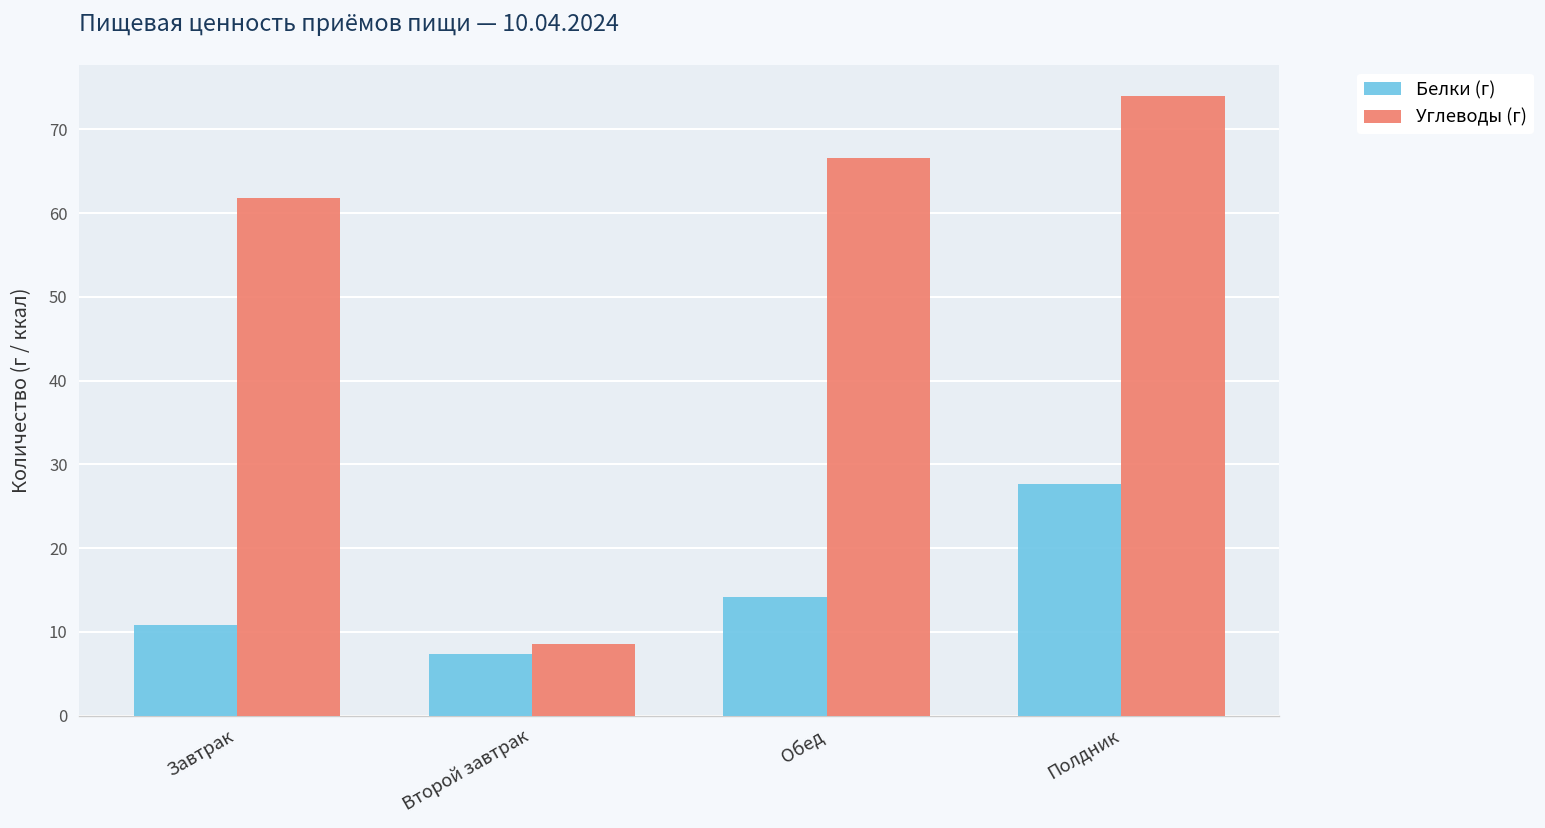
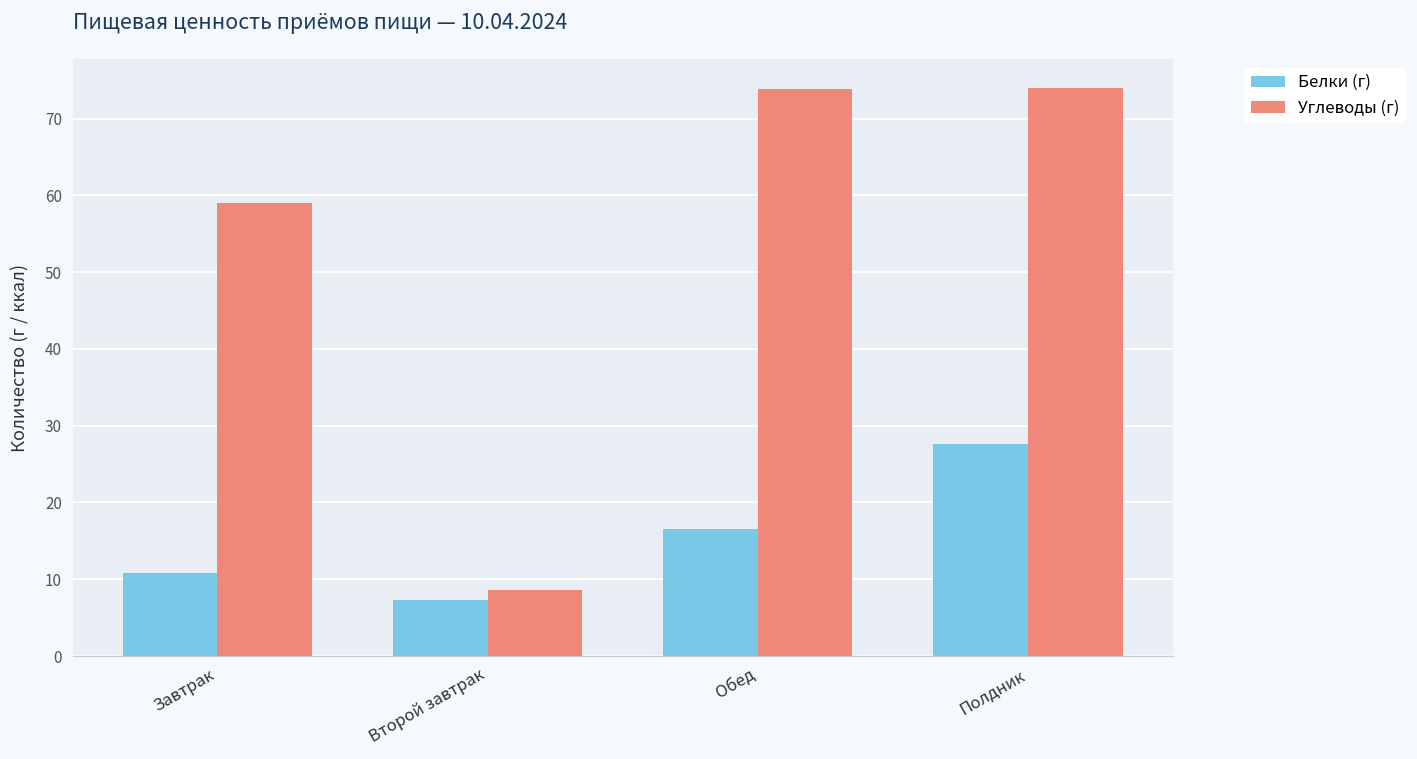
Углеводы (г), Завтрак: 62 -> 59
Белки (г), Обед: 14 -> 17
Углеводы (г), Обед: 67 -> 74
